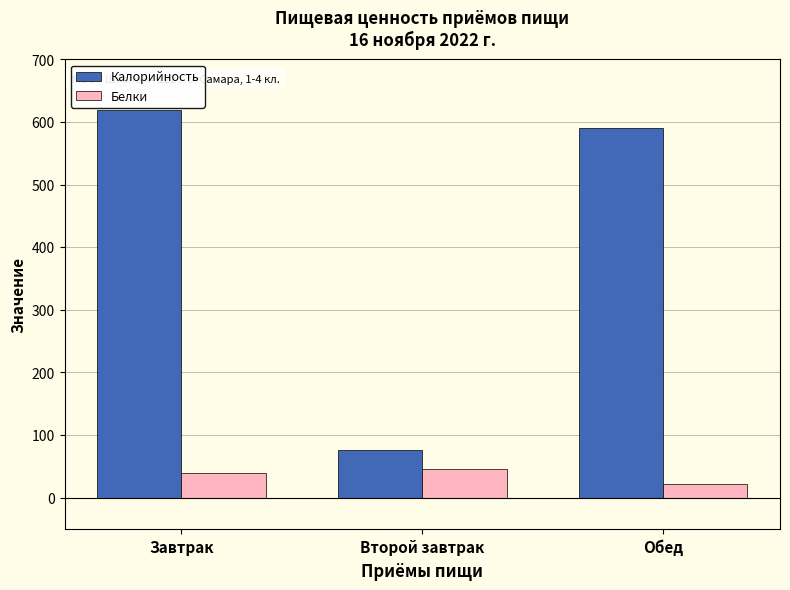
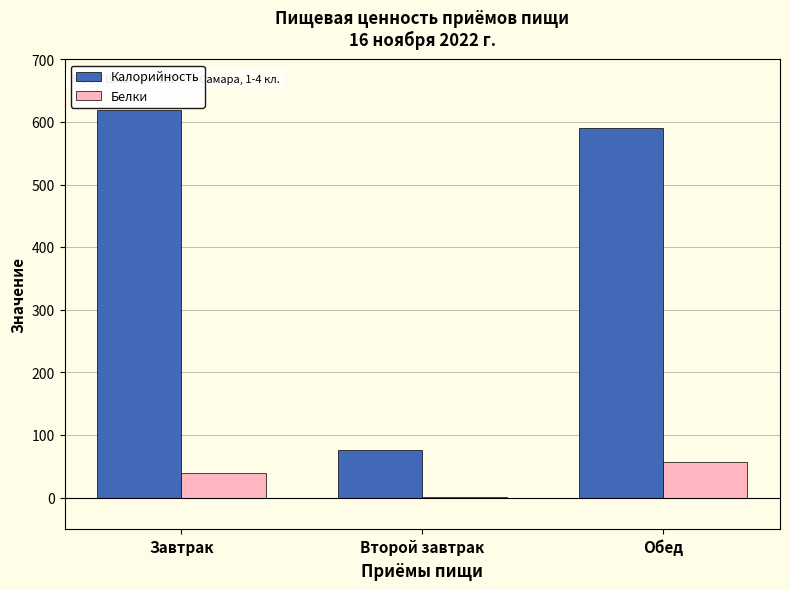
Белки, Второй завтрак: 50 -> 0
Белки, Обед: 20 -> 60
